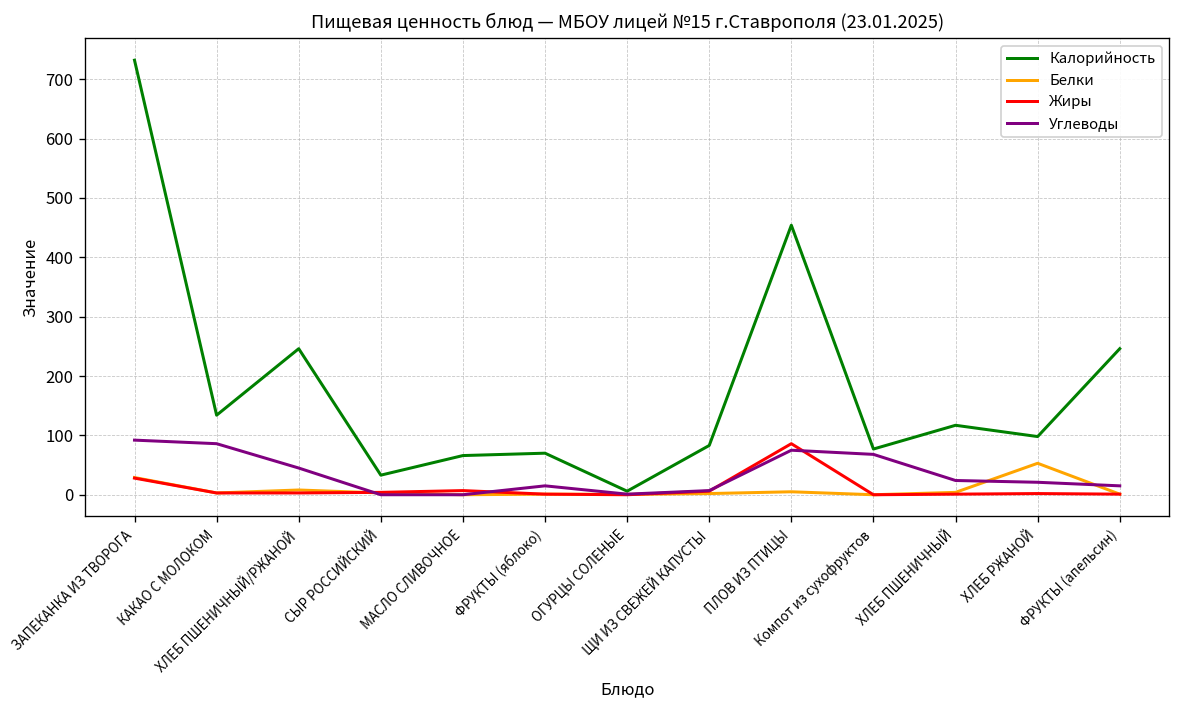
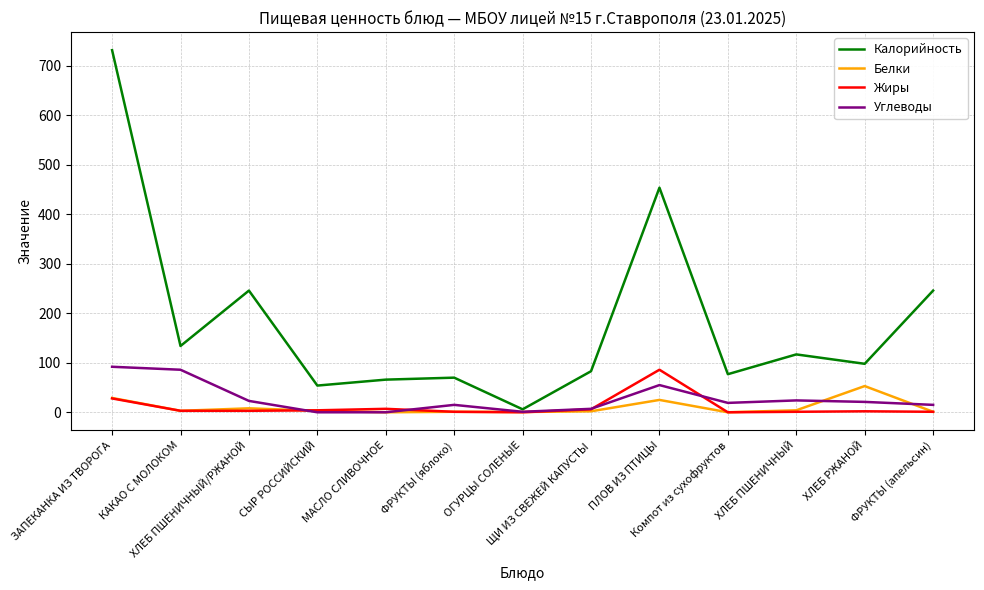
Углеводы, ХЛЕБ ПШЕНИЧНЫЙ/РЖАНОЙ: 50 -> 20
Калорийность, СЫР РОССИЙСКИЙ: 30 -> 50
Белки, ПЛОВ ИЗ ПТИЦЫ: 10 -> 30
Углеводы, ПЛОВ ИЗ ПТИЦЫ: 80 -> 60
Углеводы, Компот из сухофруктов: 70 -> 20
